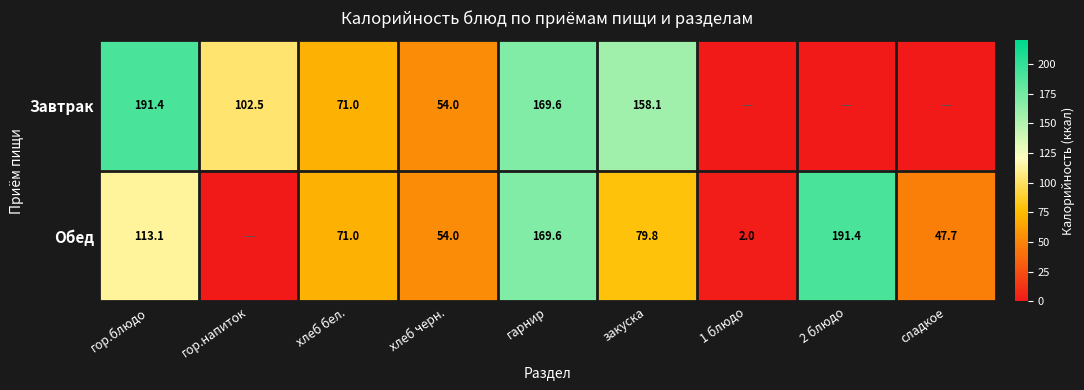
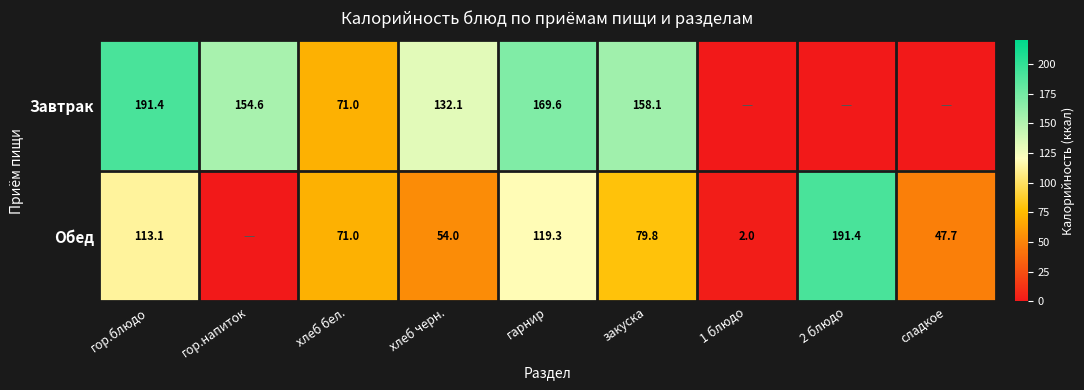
Завтрак, гор.напиток: 102.5 -> 154.6
Завтрак, хлеб черн.: 54.0 -> 132.1
Обед, гарнир: 169.6 -> 119.3
